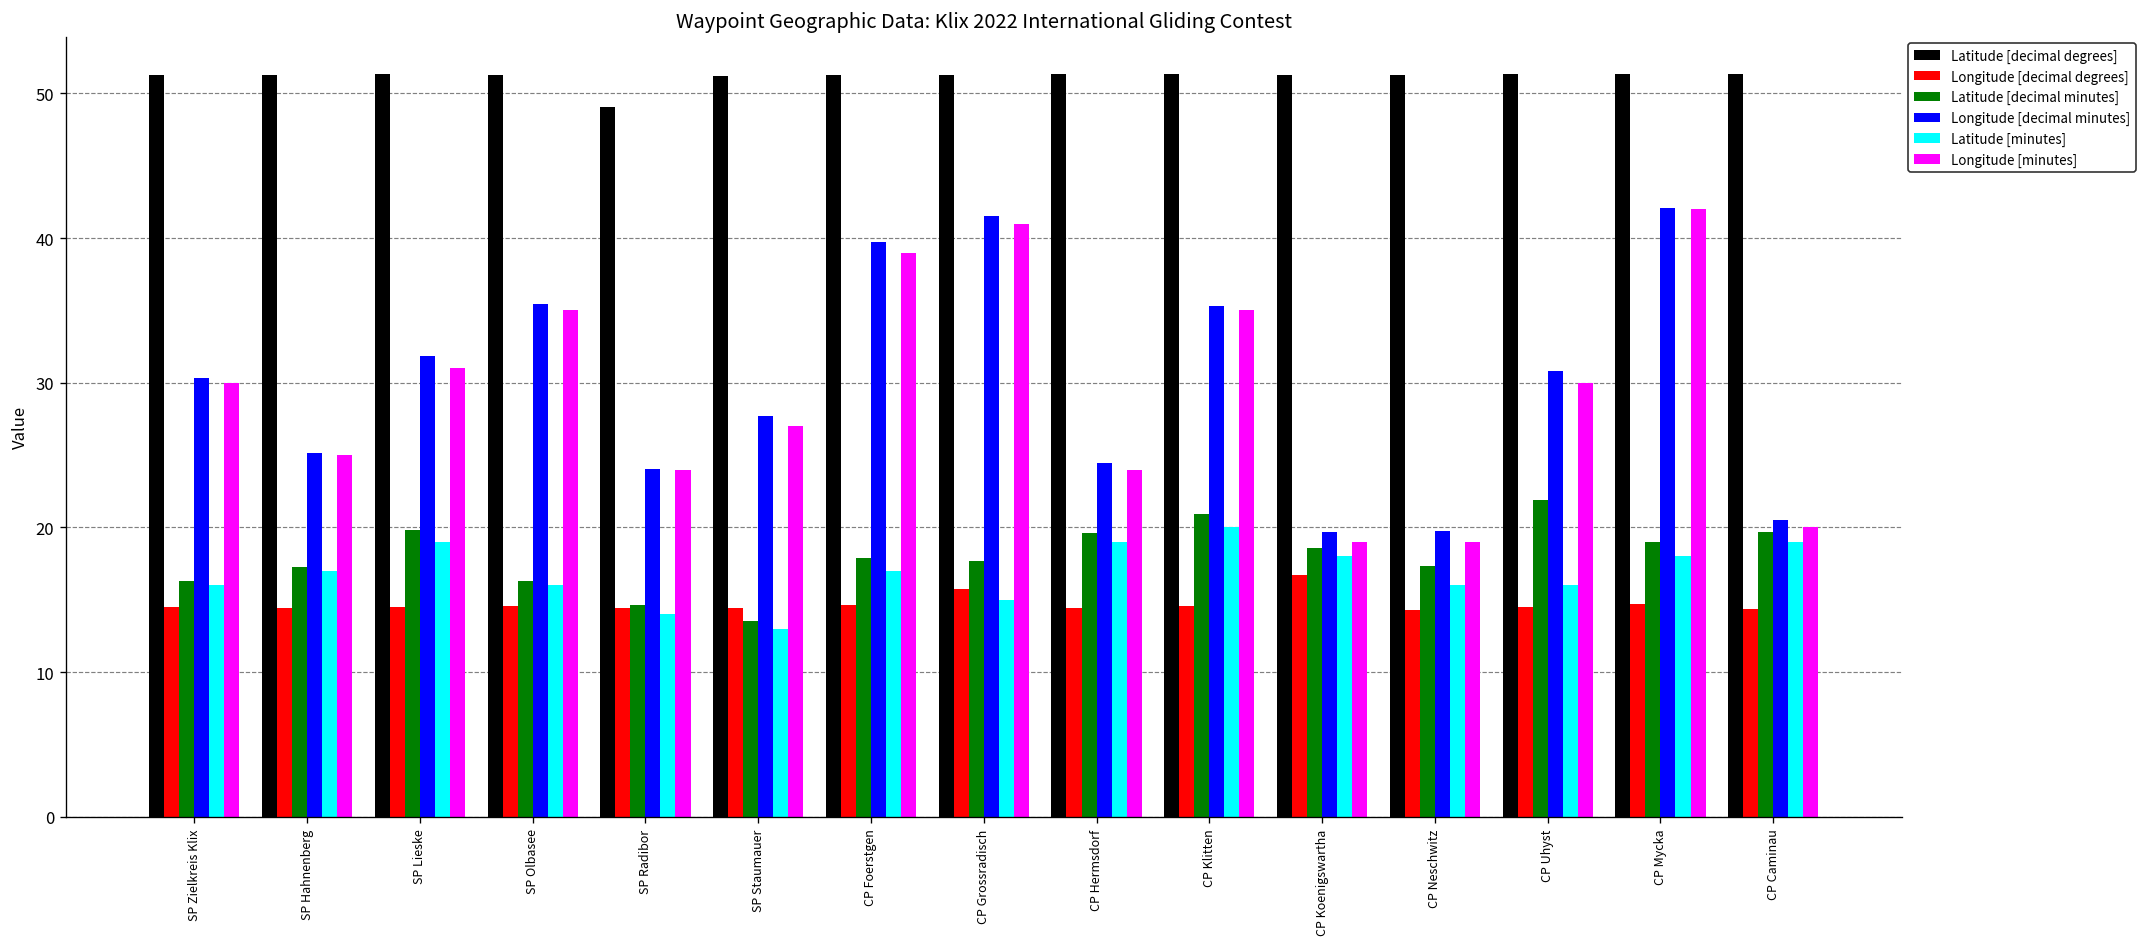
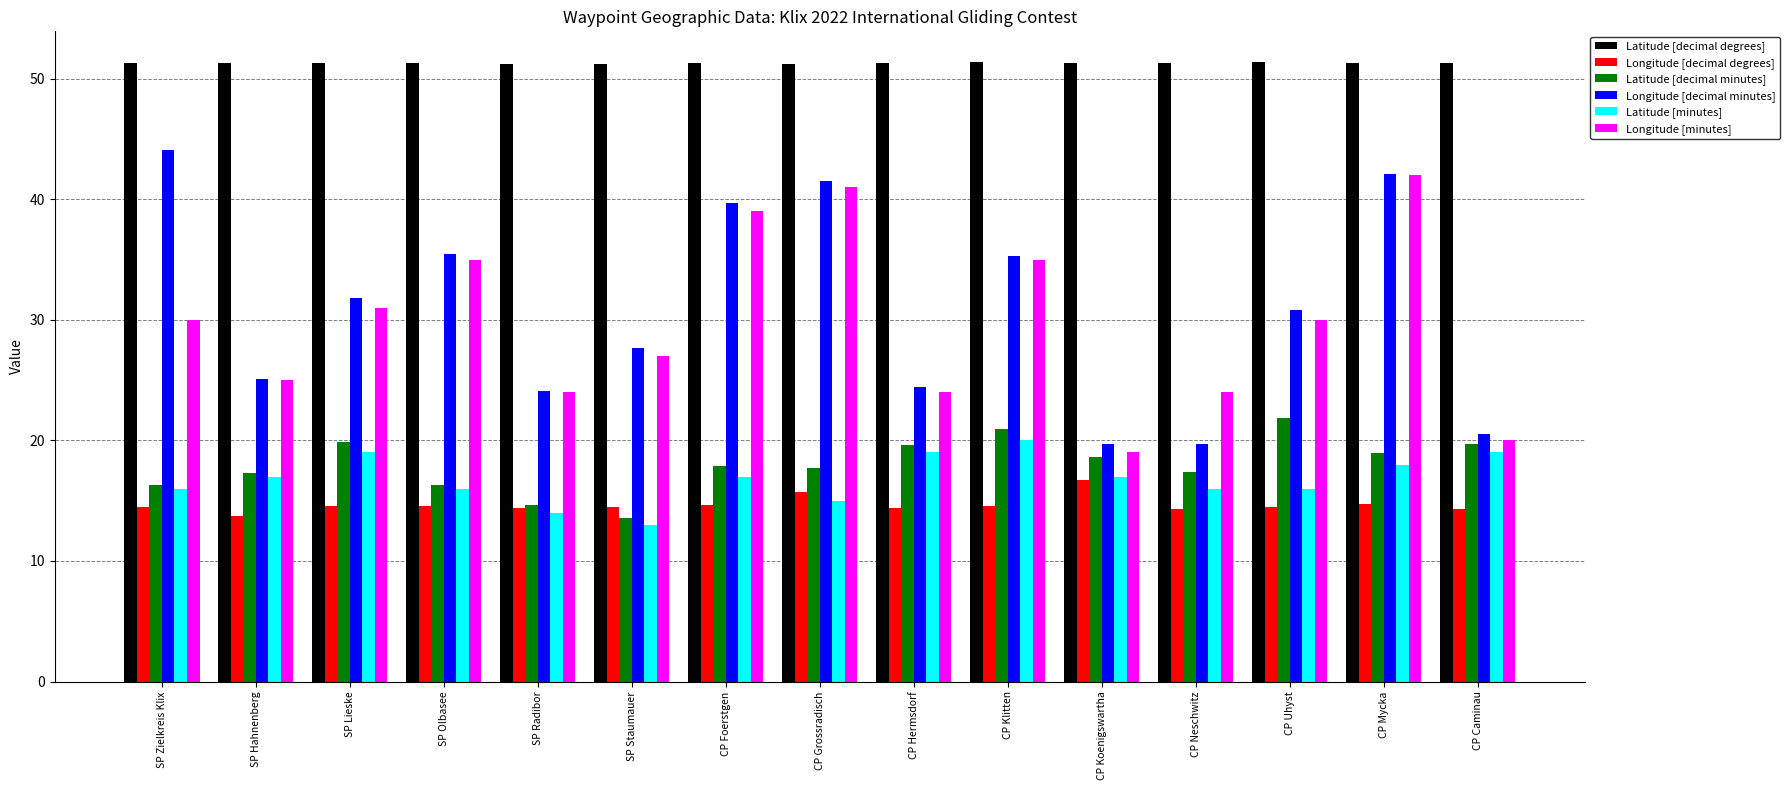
Longitude [decimal minutes], SP Zielkreis Klix: 30.3 -> 44.1
Longitude [decimal degrees], SP Hahnenberg: 14.4 -> 13.7
Latitude [decimal degrees], SP Radibor: 49.1 -> 51.2
Latitude [minutes], CP Koenigswartha: 18 -> 17
Longitude [minutes], CP Neschwitz: 19 -> 24
